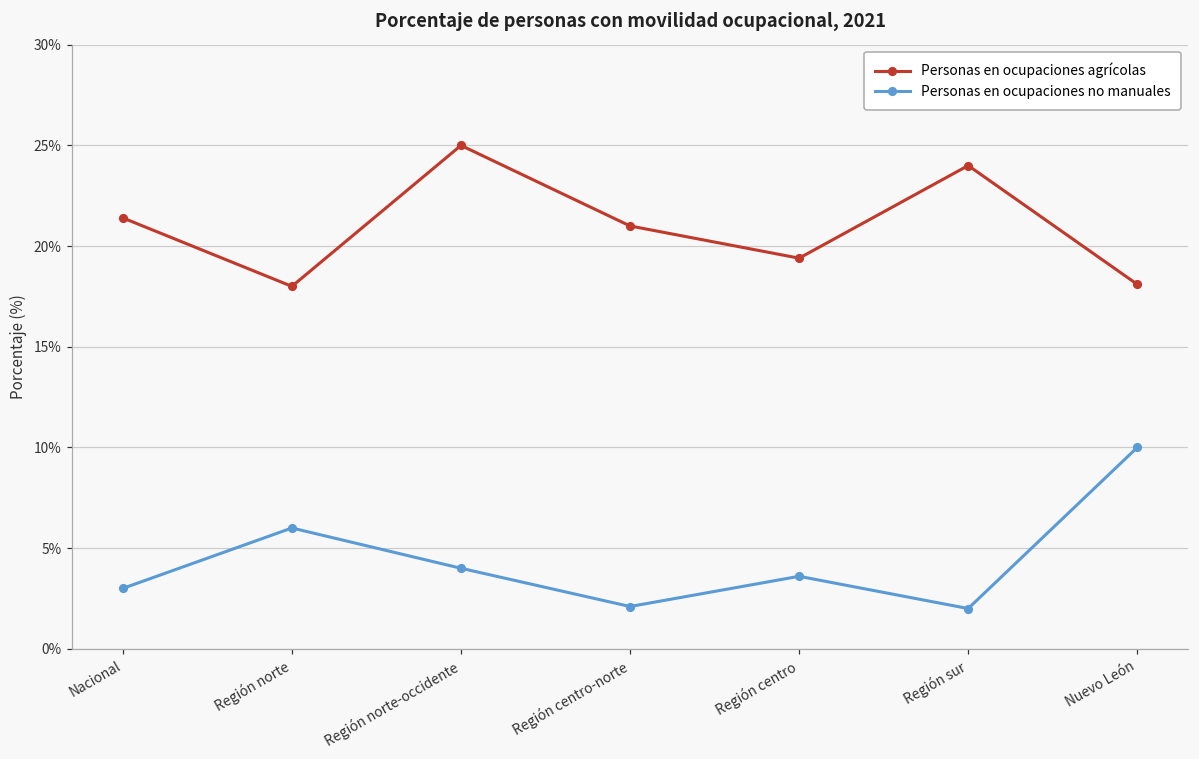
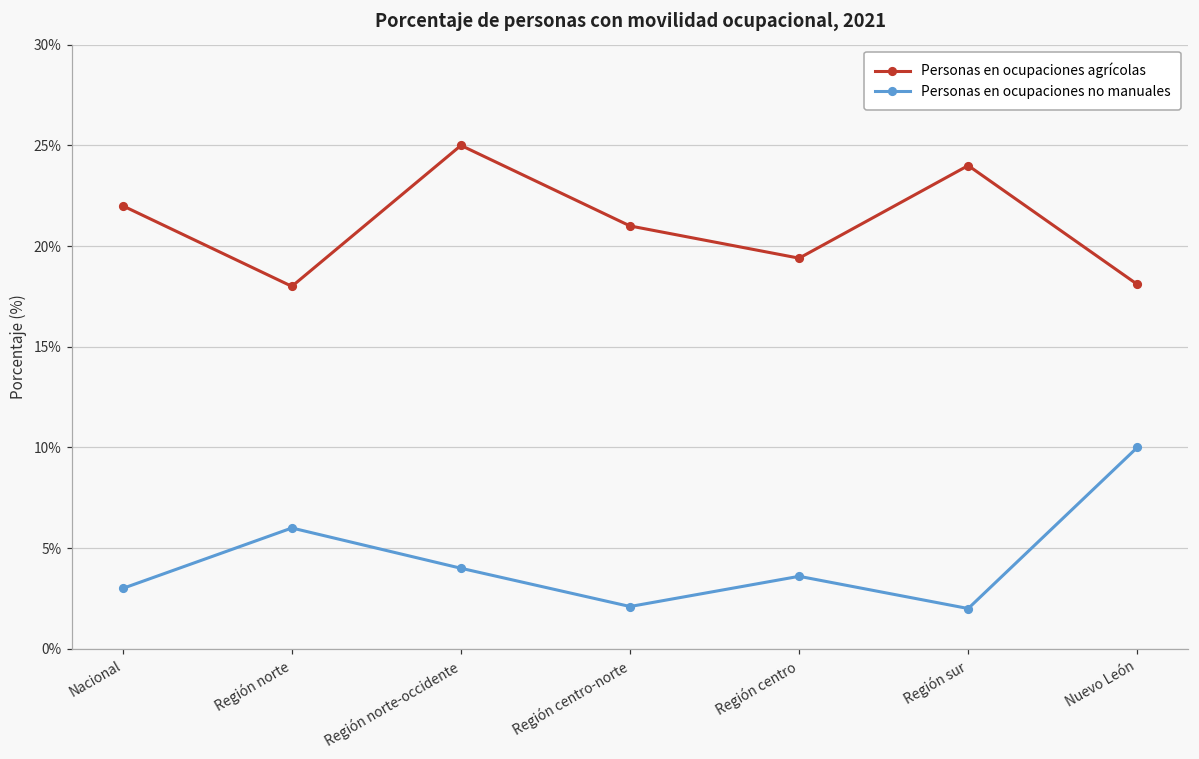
Personas en ocupaciones agrícolas, Nacional: 21.4% -> 22.0%
